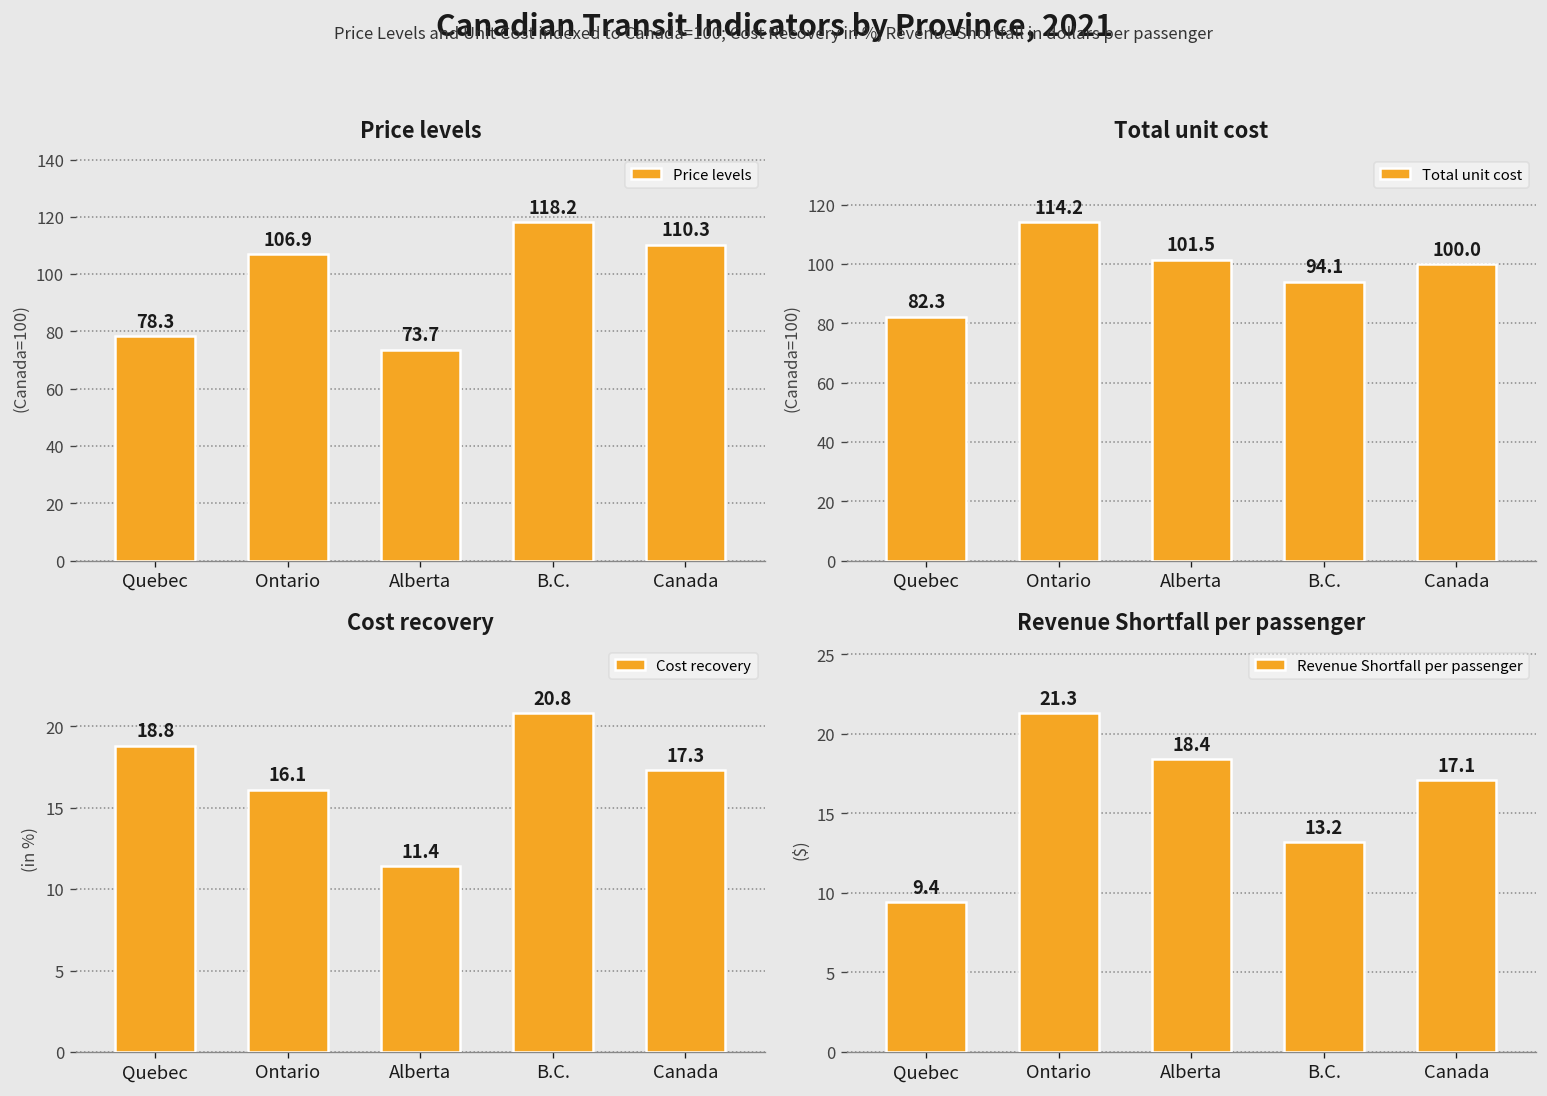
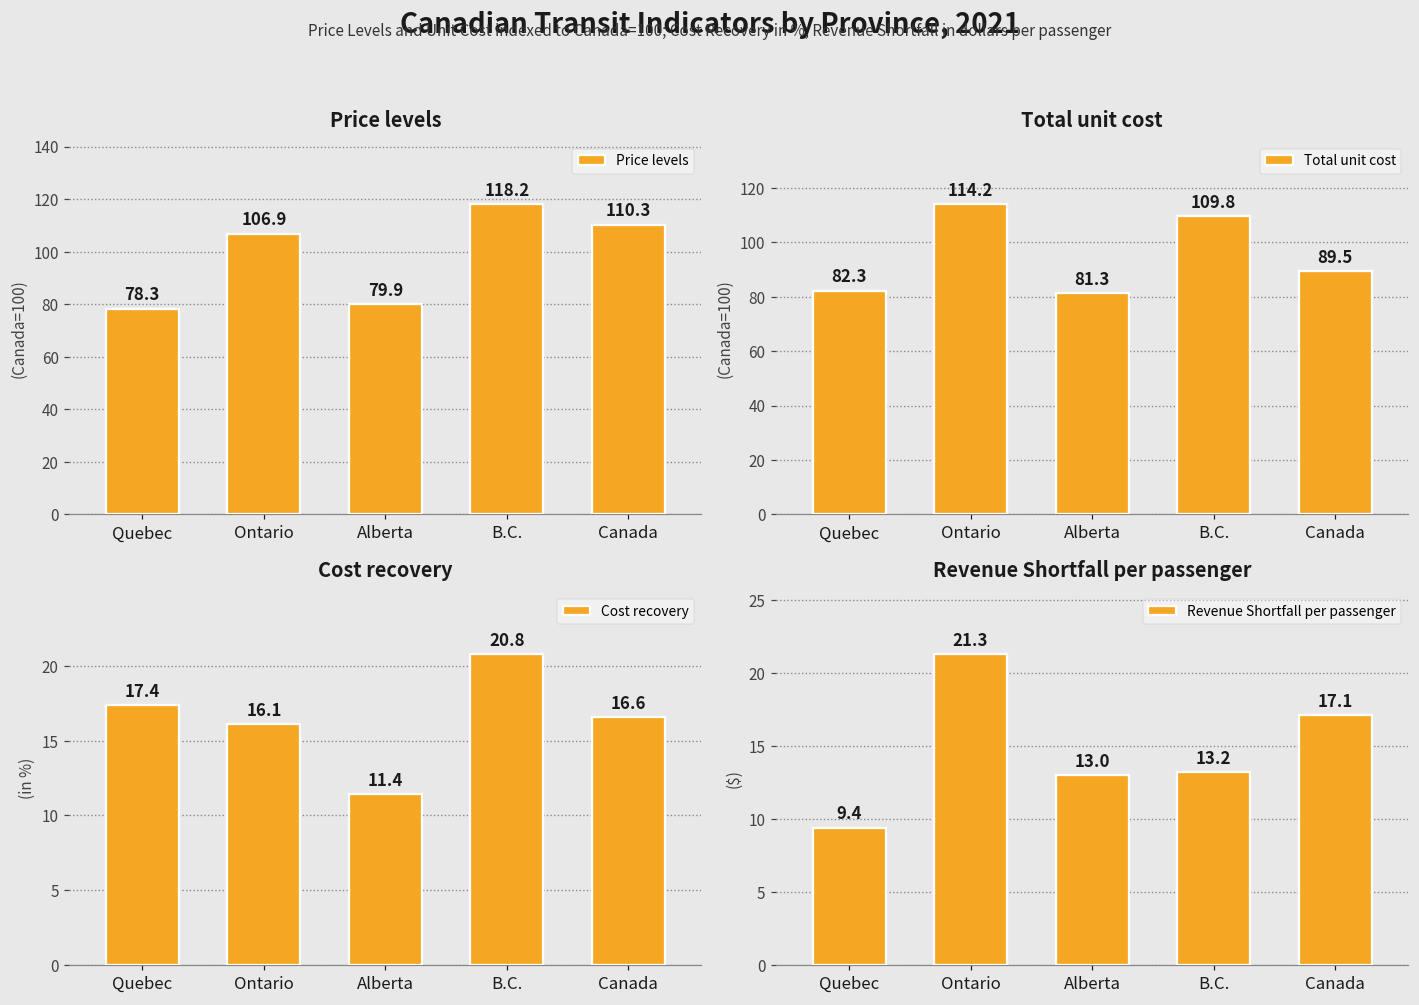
Price levels, Alberta: 73.7 -> 79.9
Total unit cost, Alberta: 101.5 -> 81.3
Total unit cost, B.C.: 94.1 -> 109.8
Total unit cost, Canada: 100.0 -> 89.5
Cost recovery, Quebec: 18.8 -> 17.4
Cost recovery, Canada: 17.3 -> 16.6
Revenue Shortfall per passenger, Alberta: 18.4 -> 13.0
